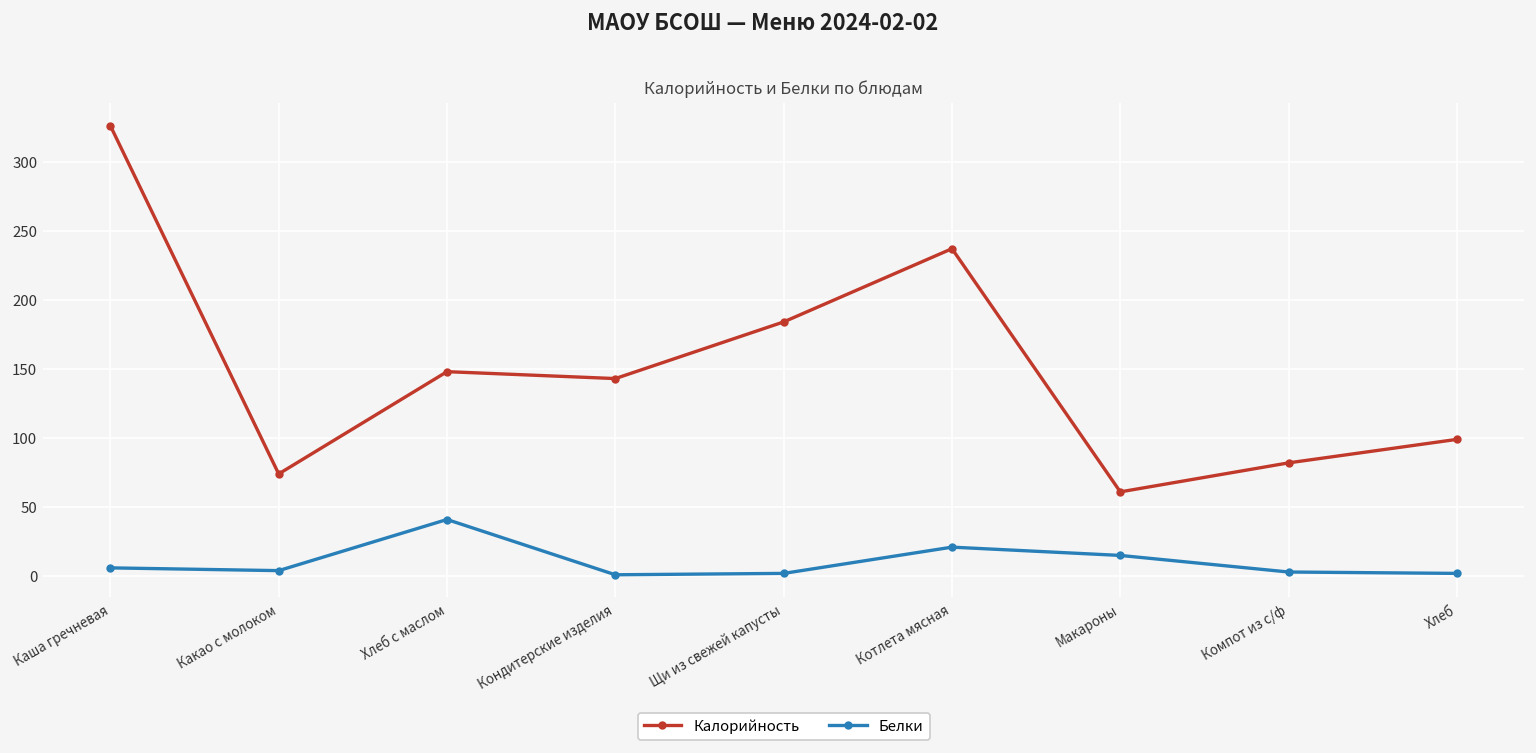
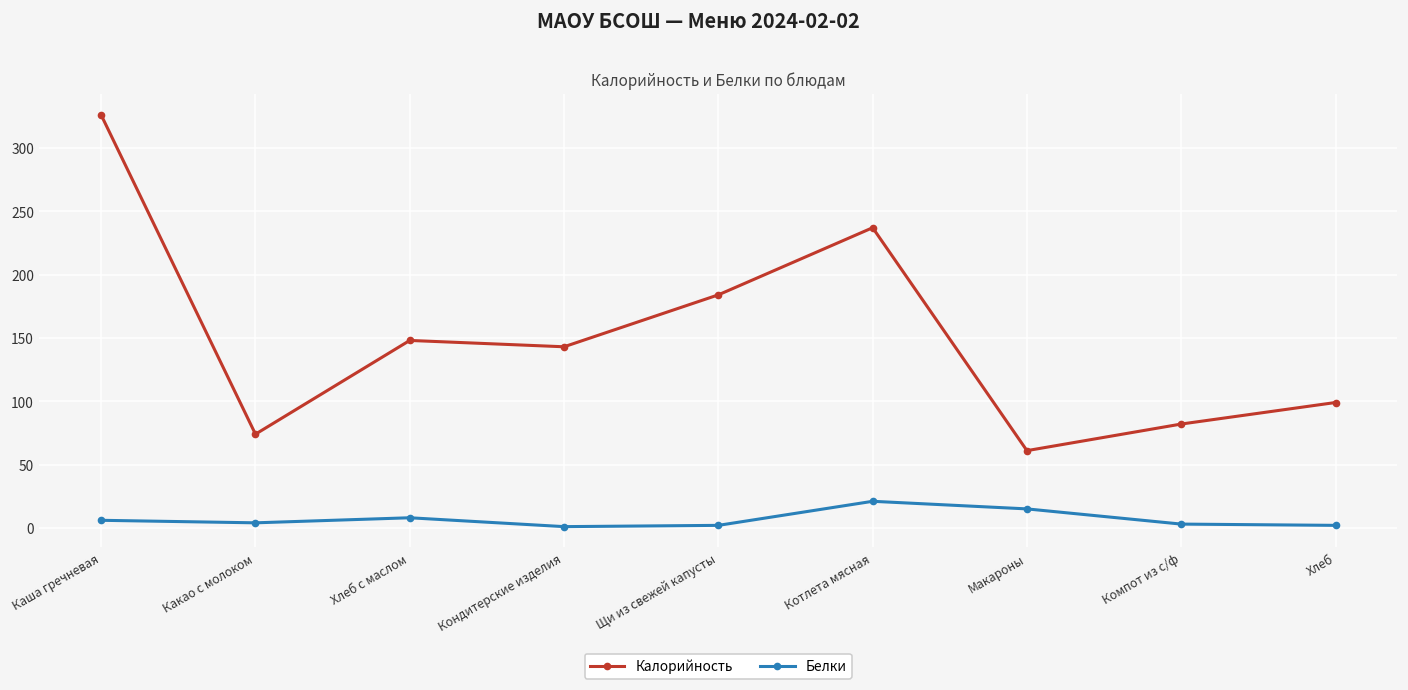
Белки, Хлеб с маслом: 41 -> 8
